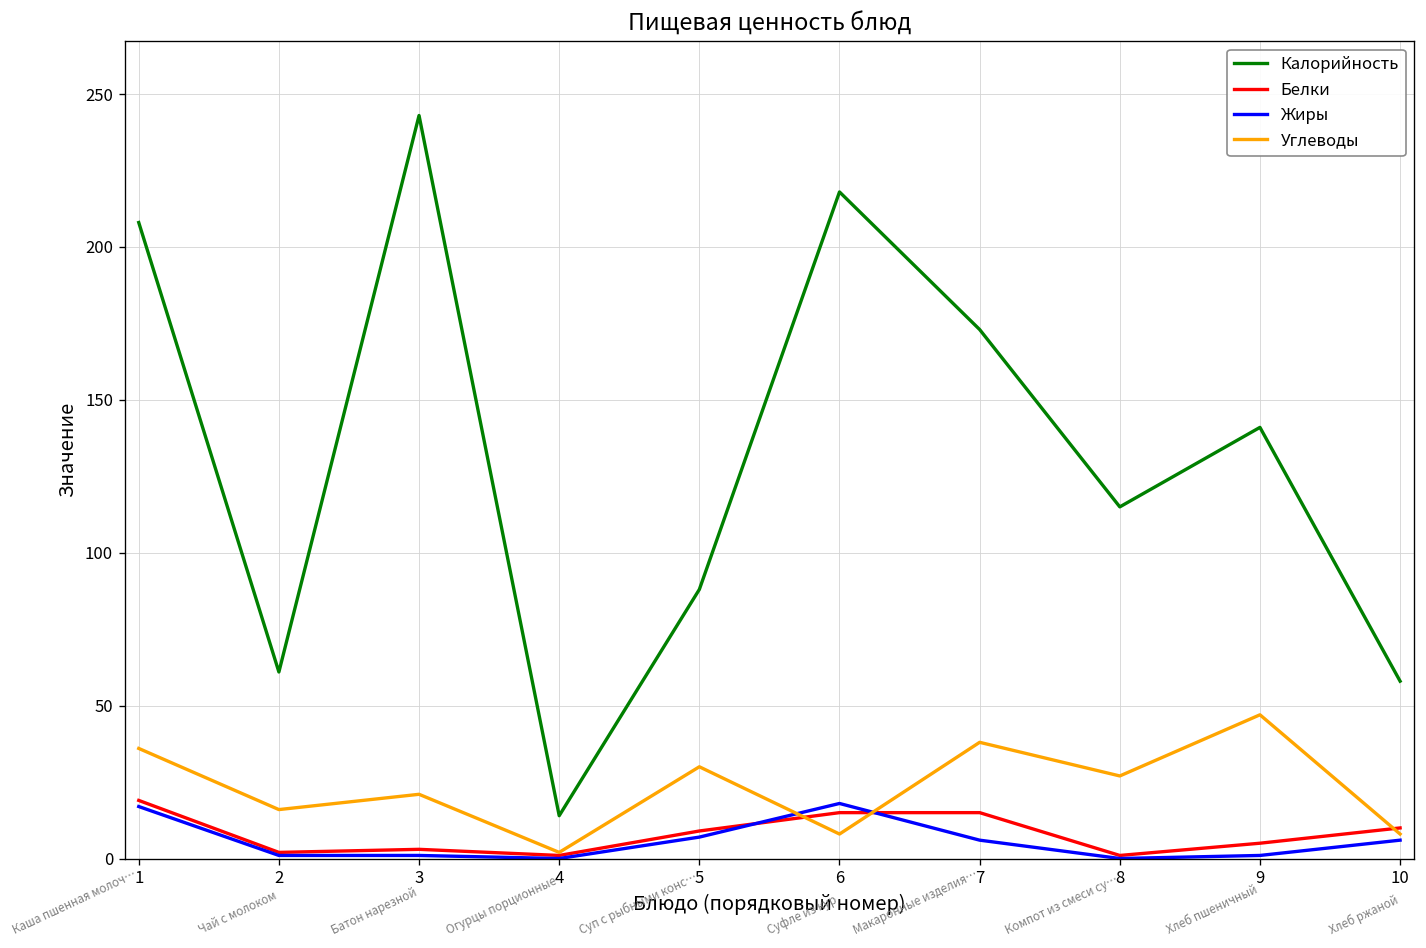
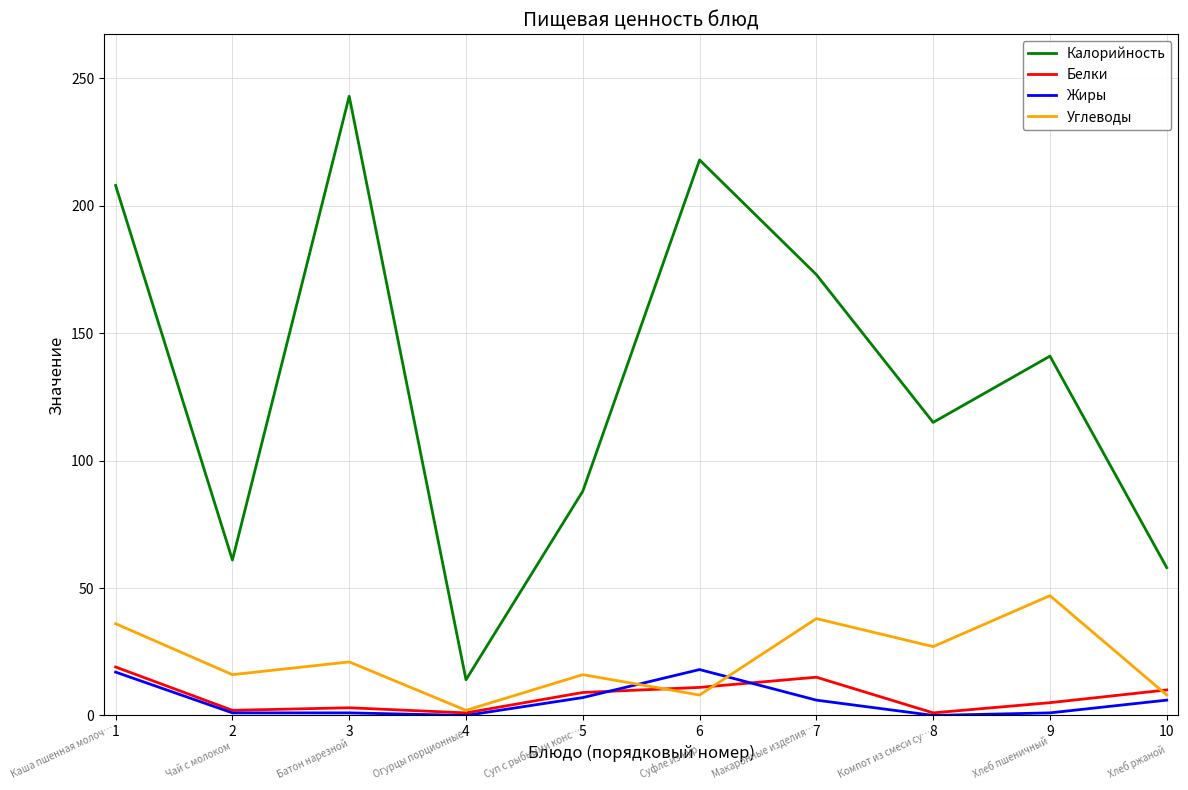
Углеводы, 5: 30 -> 16
Белки, 6: 15 -> 11
